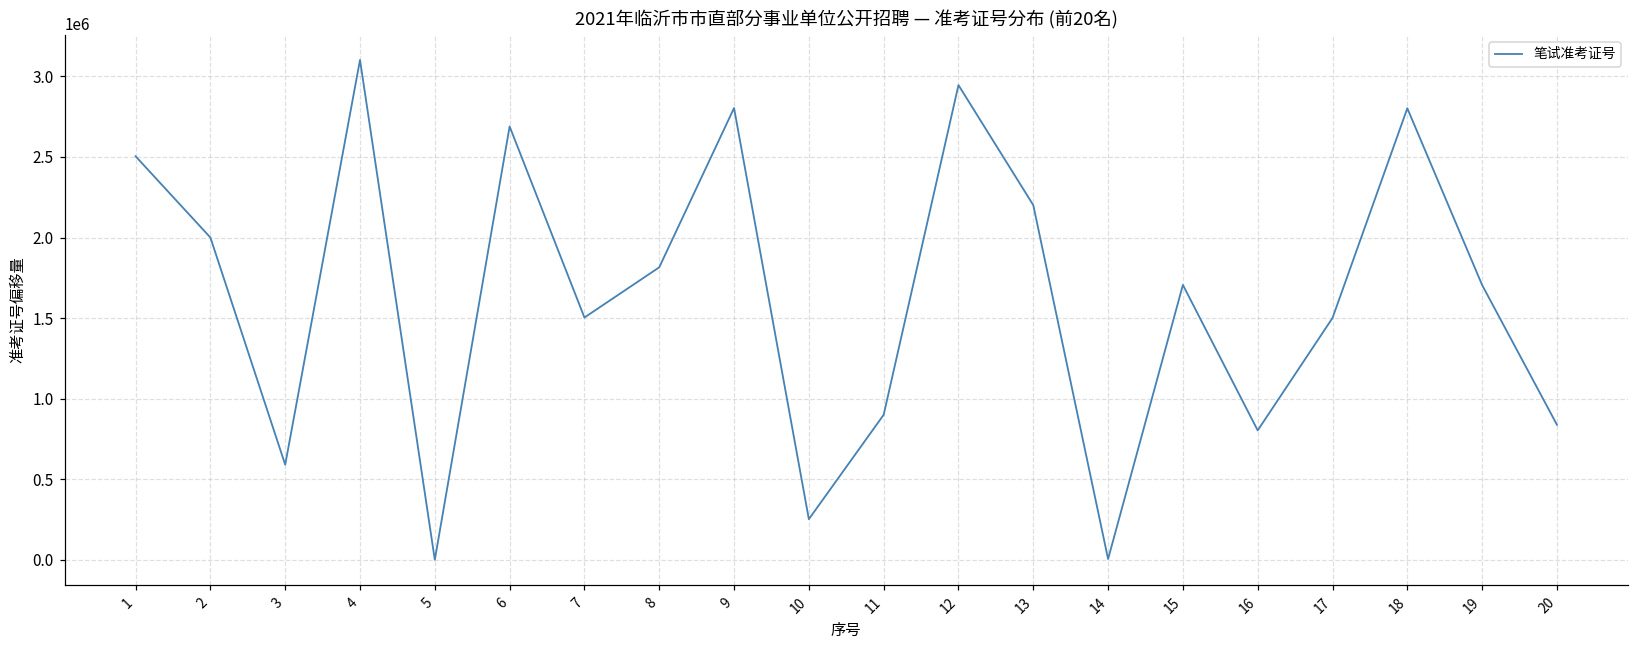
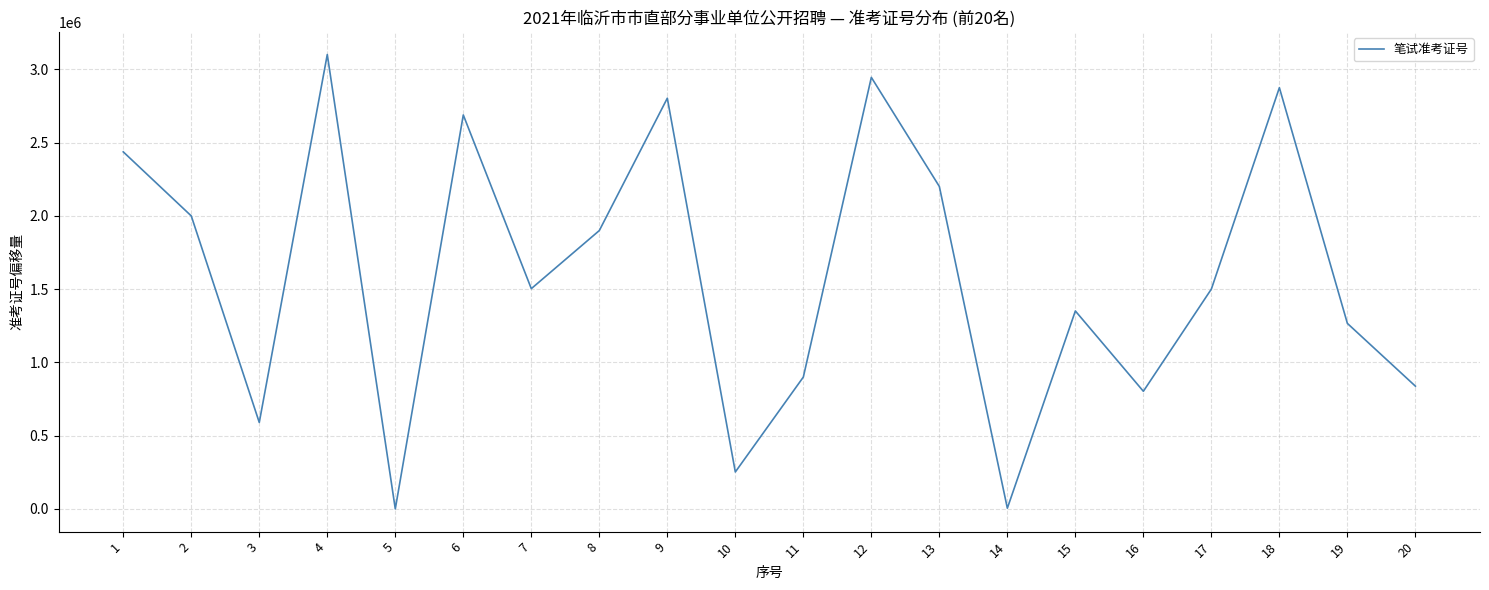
1: 2500000 -> 2440000
8: 1820000 -> 1900000
15: 1710000 -> 1350000
18: 2800000 -> 2880000
19: 1710000 -> 1270000
